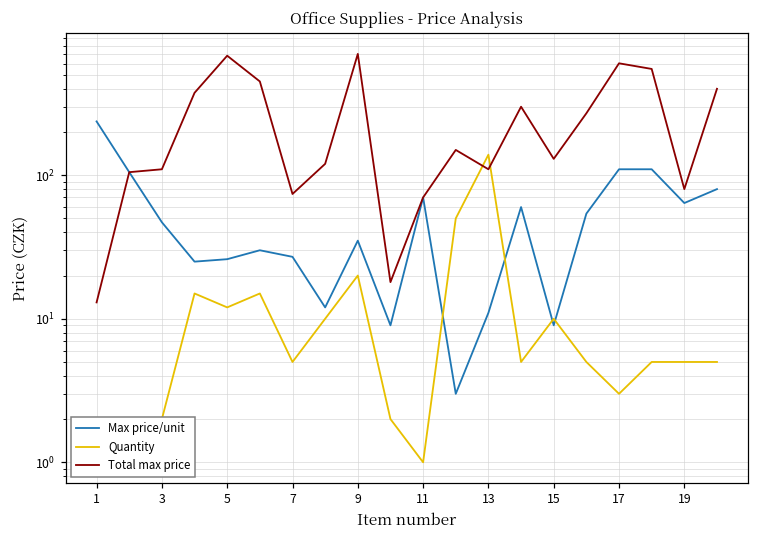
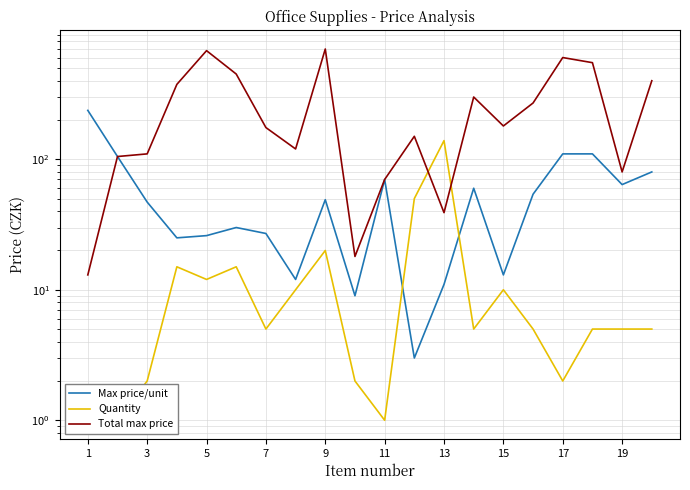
Total max price, 7: 70 -> 180
Max price/unit, 9: 35 -> 49
Total max price, 13: 110 -> 39
Max price/unit, 15: 9 -> 13
Total max price, 15: 130 -> 180
Quantity, 17: 3 -> 2
